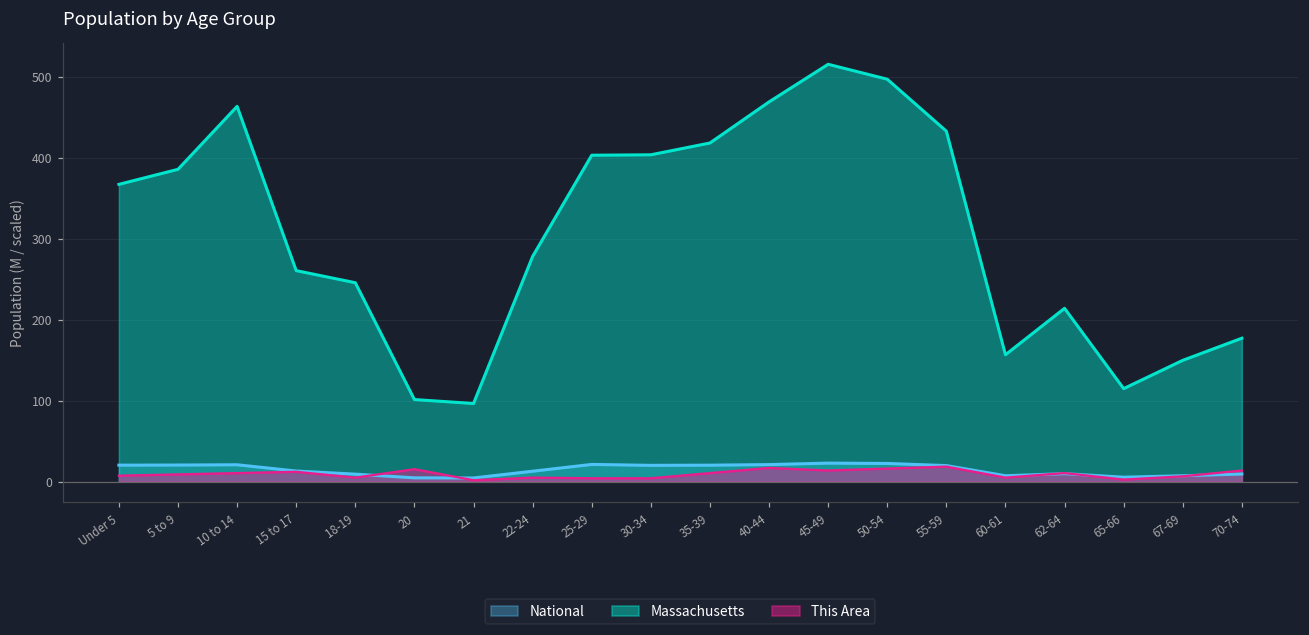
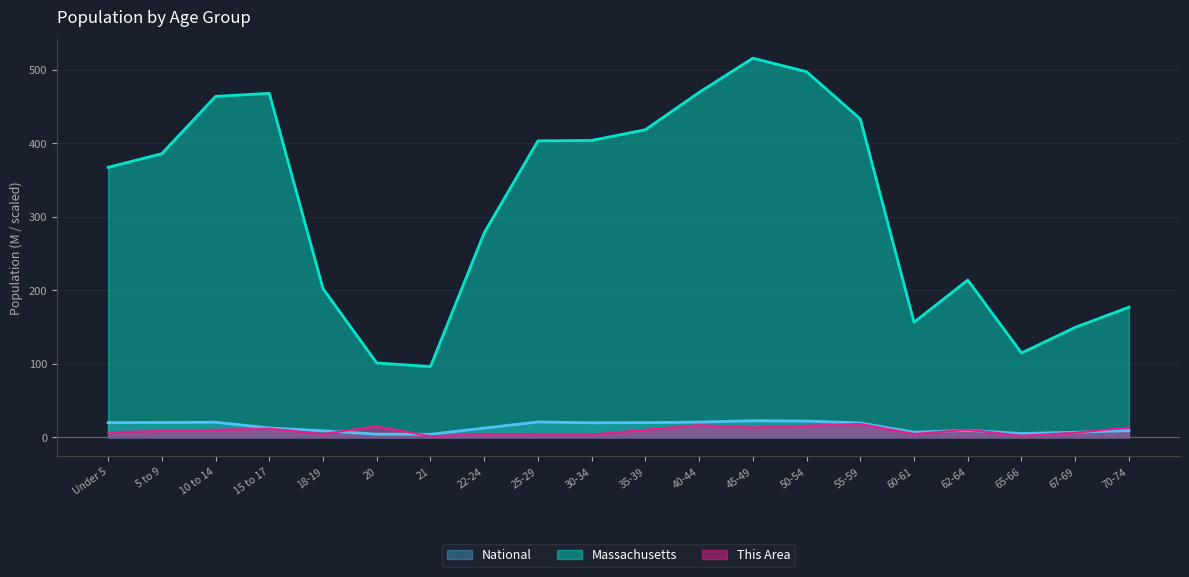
Massachusetts, 15 to 17: 260 -> 470
Massachusetts, 18-19: 250 -> 200
